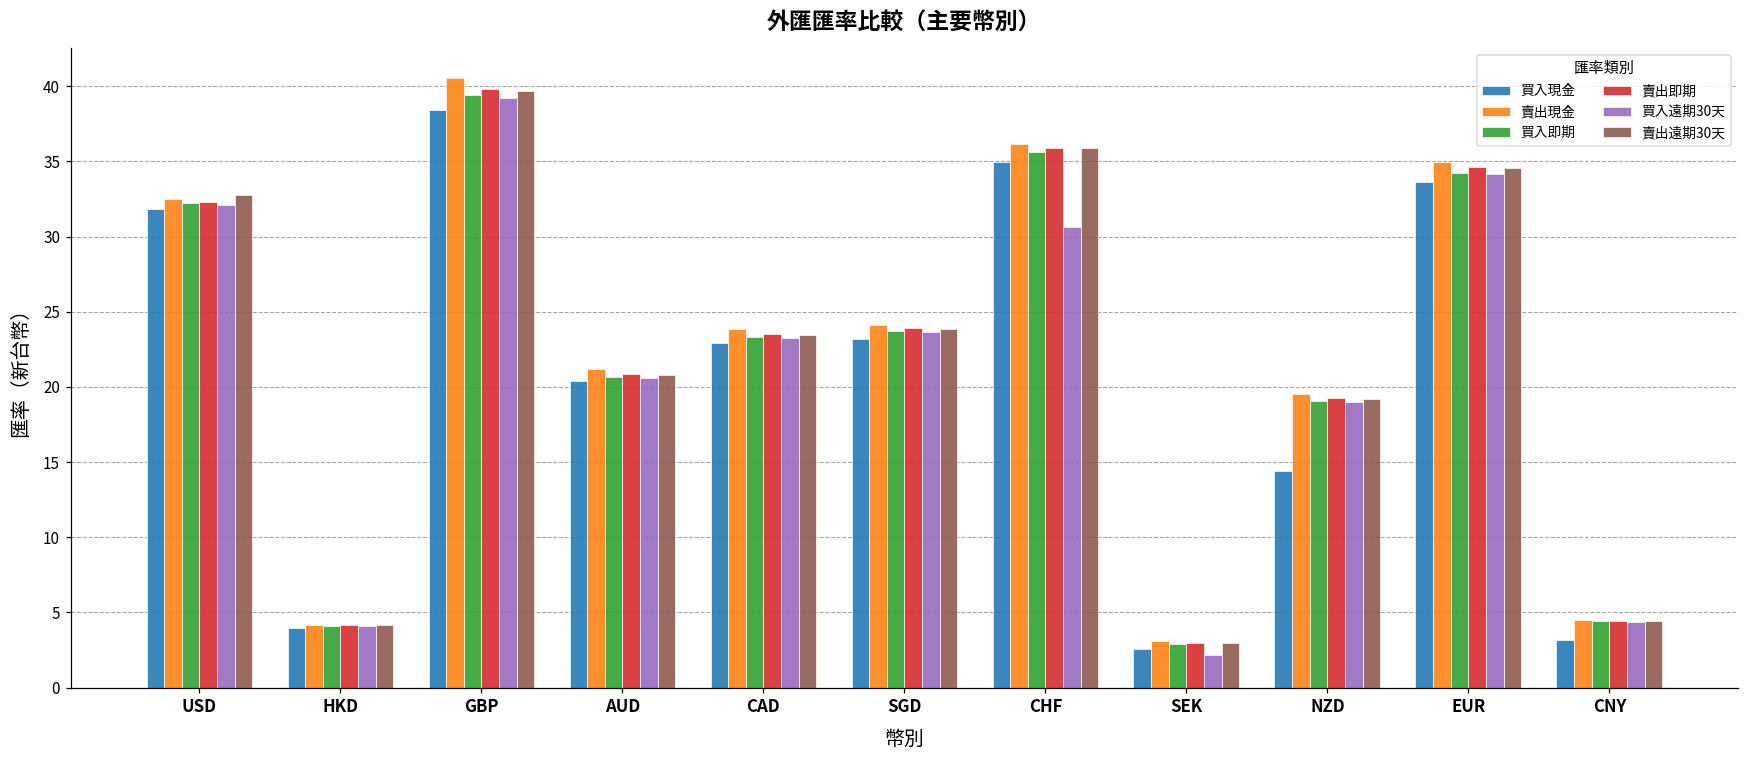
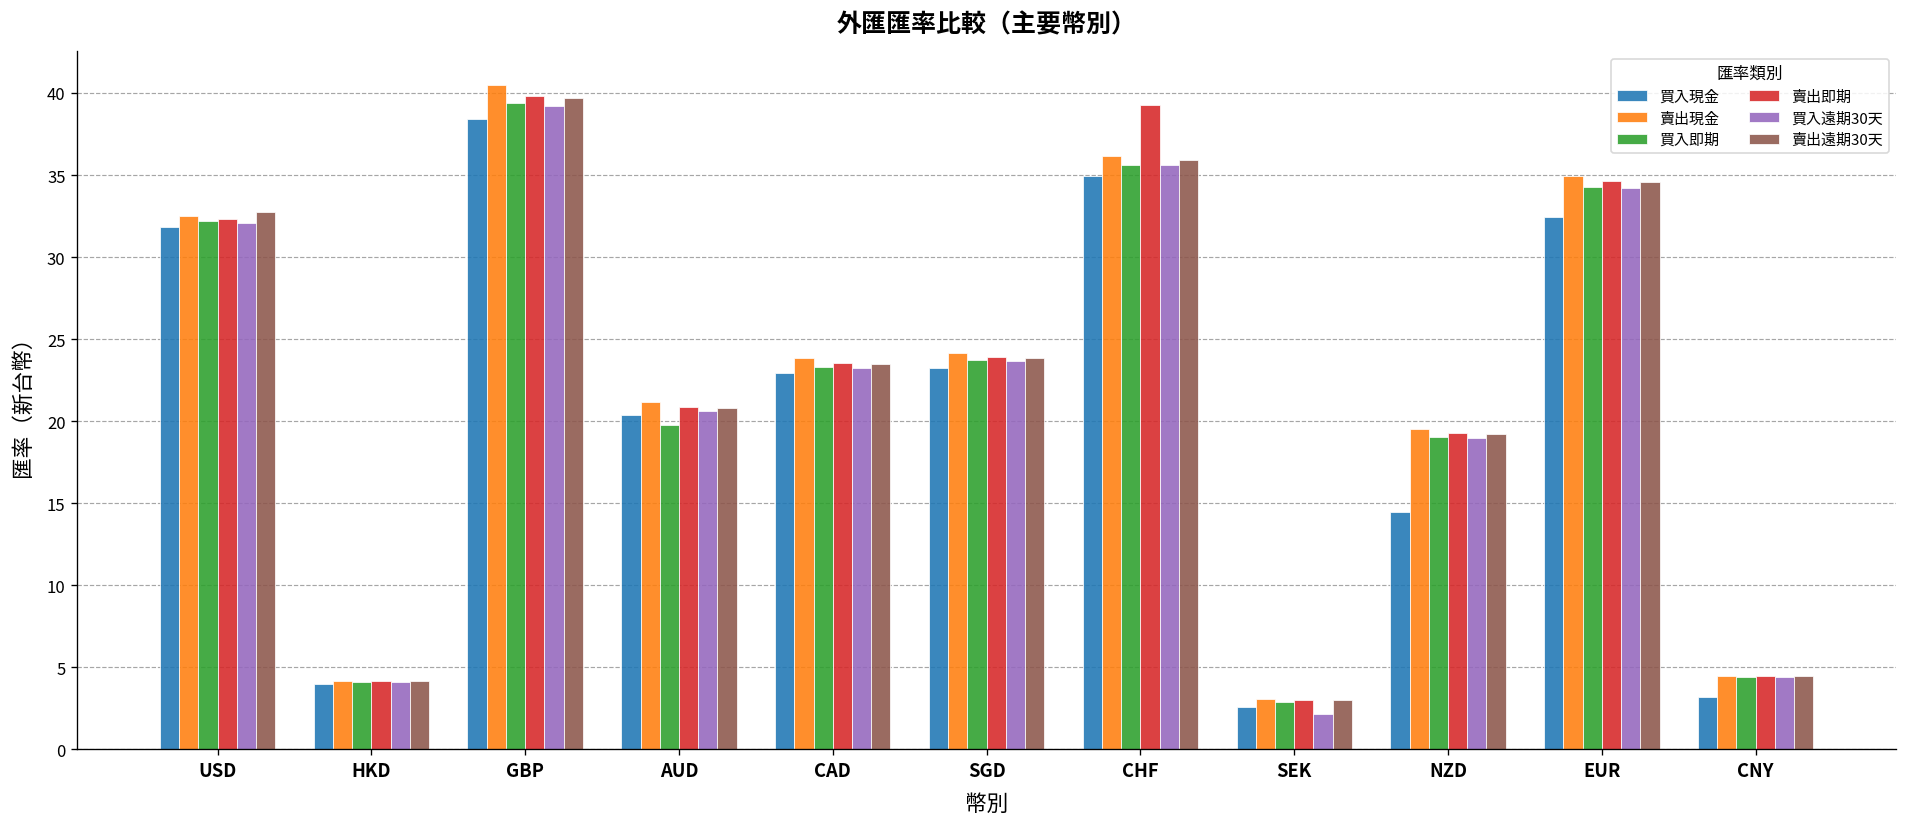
買入即期, AUD: 20.7 -> 19.8
賣出即期, CHF: 35.9 -> 39.3
買入遠期30天, CHF: 30.6 -> 35.6
買入現金, EUR: 33.6 -> 32.5
